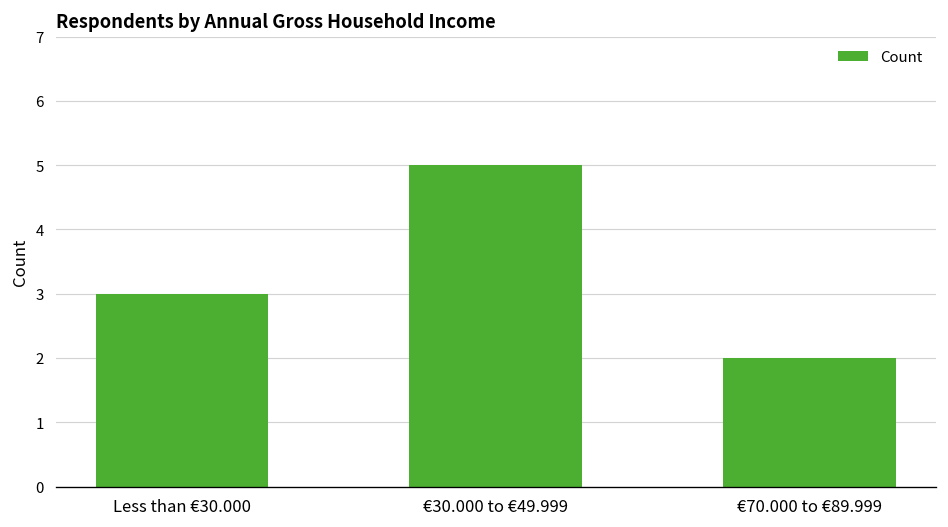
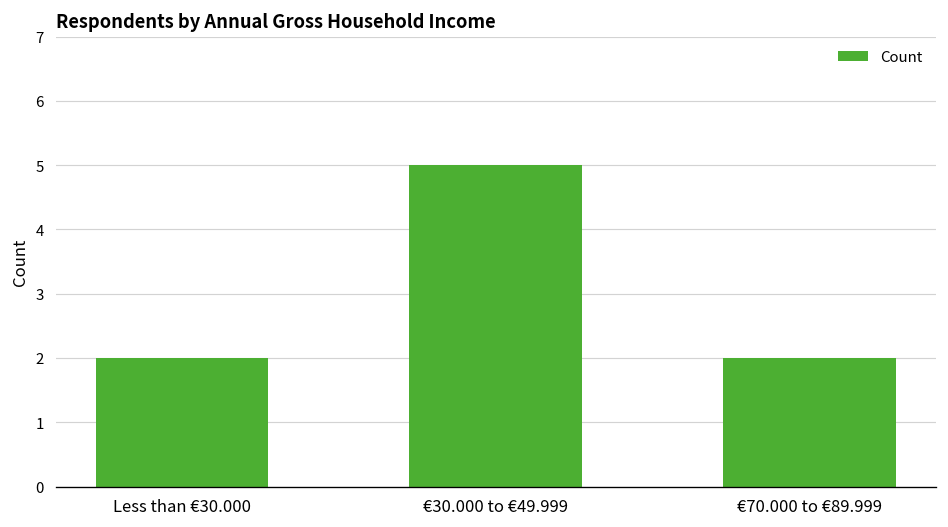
Less than €30.000: 3 -> 2
